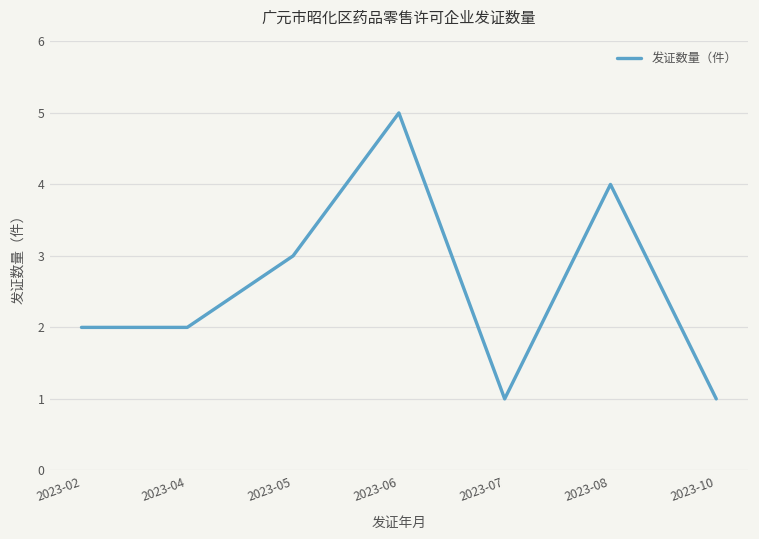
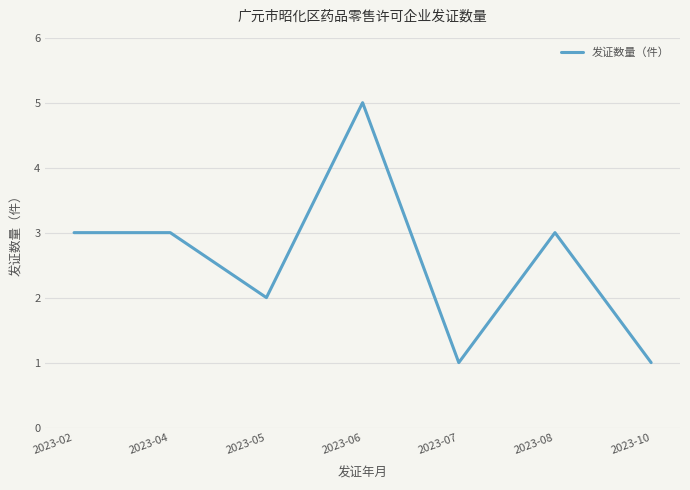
2023-02: 2 -> 3
2023-04: 2 -> 3
2023-05: 3 -> 2
2023-08: 4 -> 3
